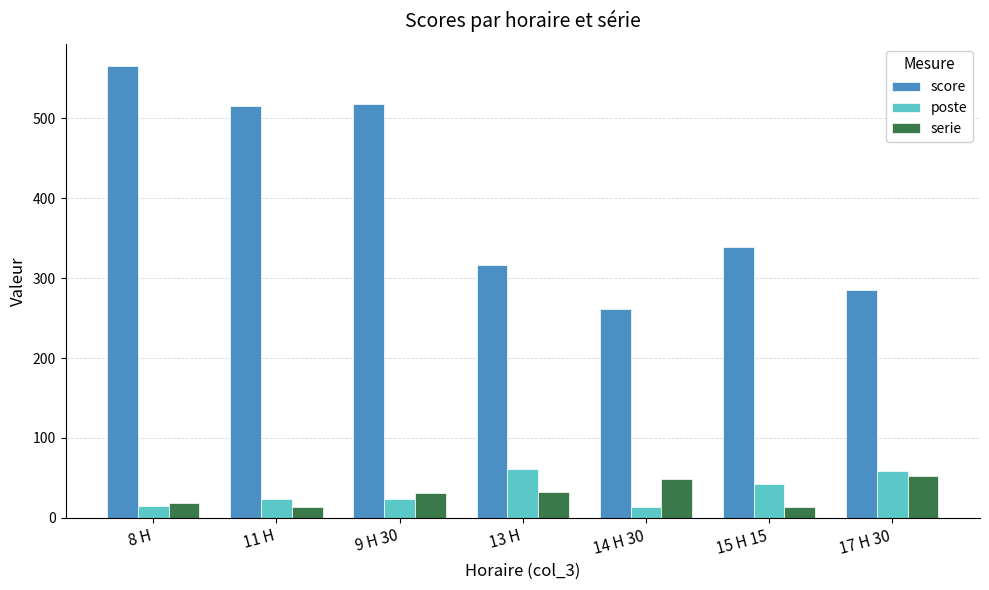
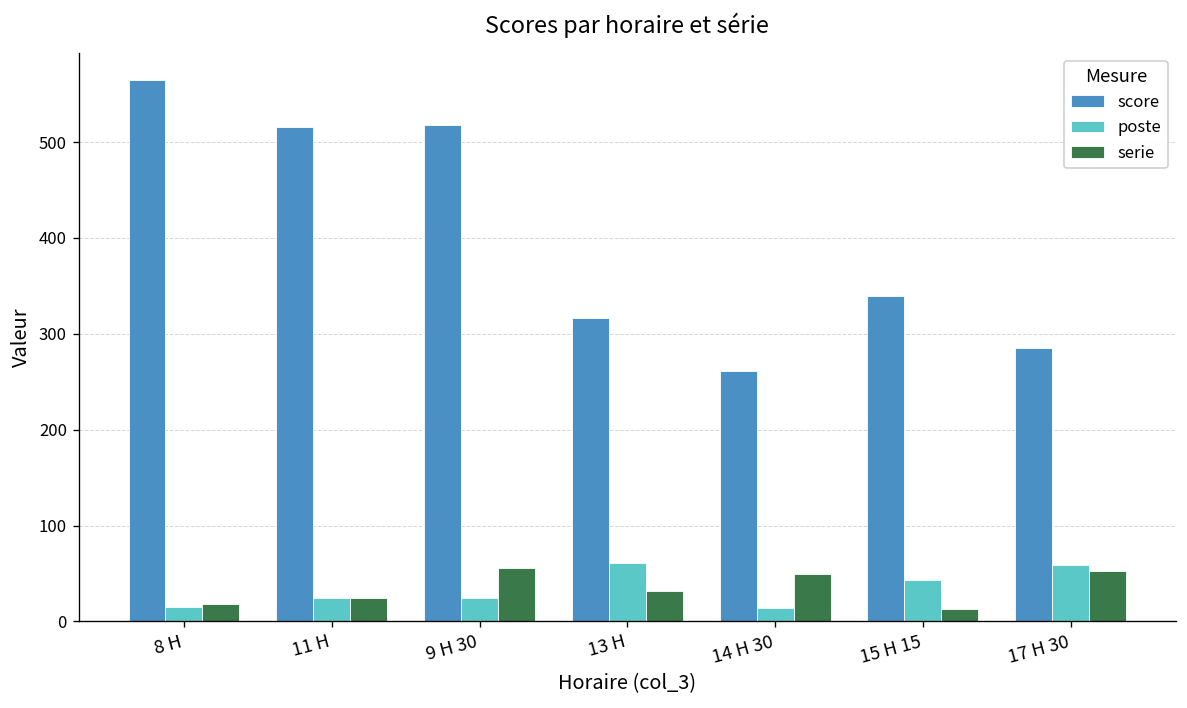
serie, 11 H: 10 -> 20
serie, 9 H 30: 30 -> 60
